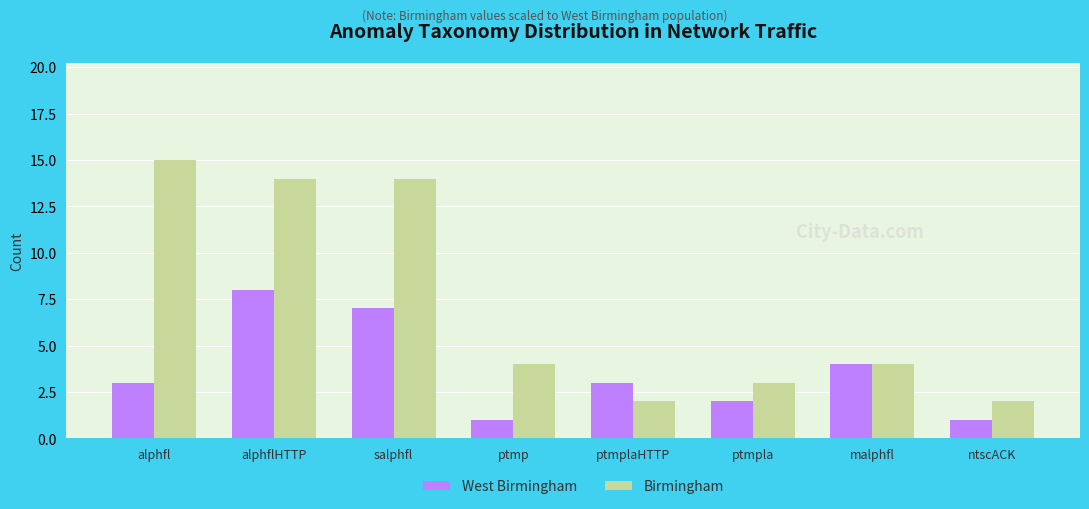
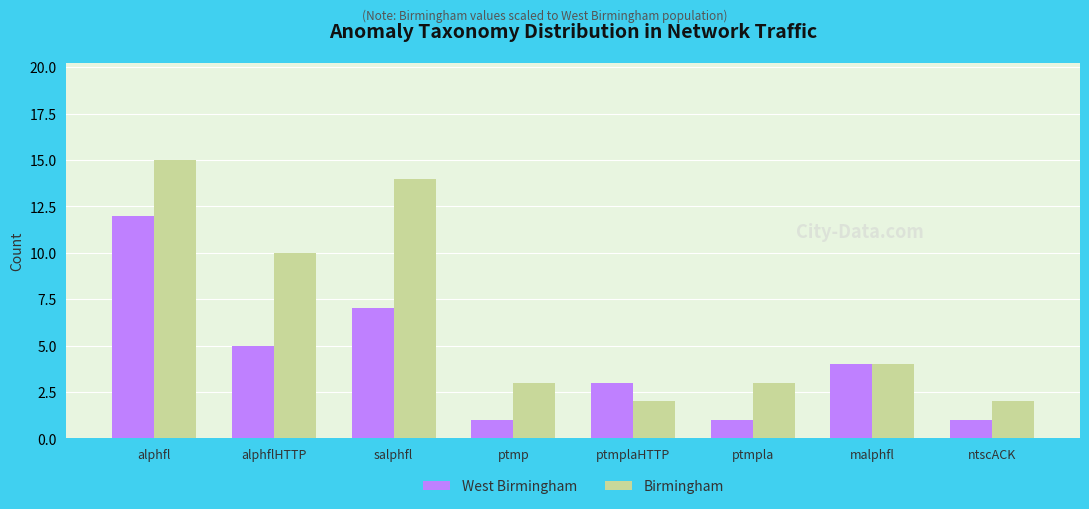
West Birmingham, alphfl: 3 -> 12
West Birmingham, alphflHTTP: 8 -> 5
Birmingham, alphflHTTP: 14 -> 10
Birmingham, ptmp: 4 -> 3
West Birmingham, ptmpla: 2 -> 1
